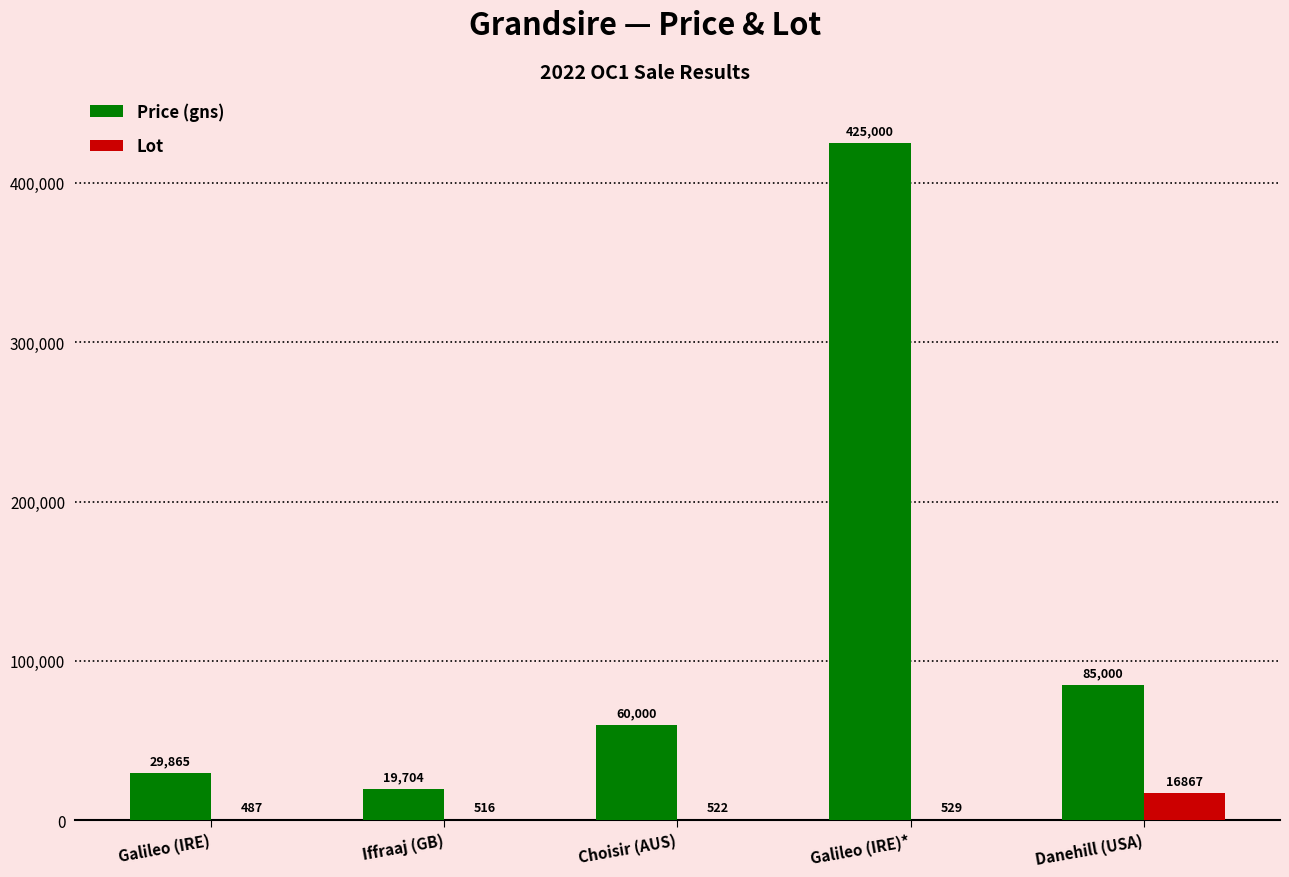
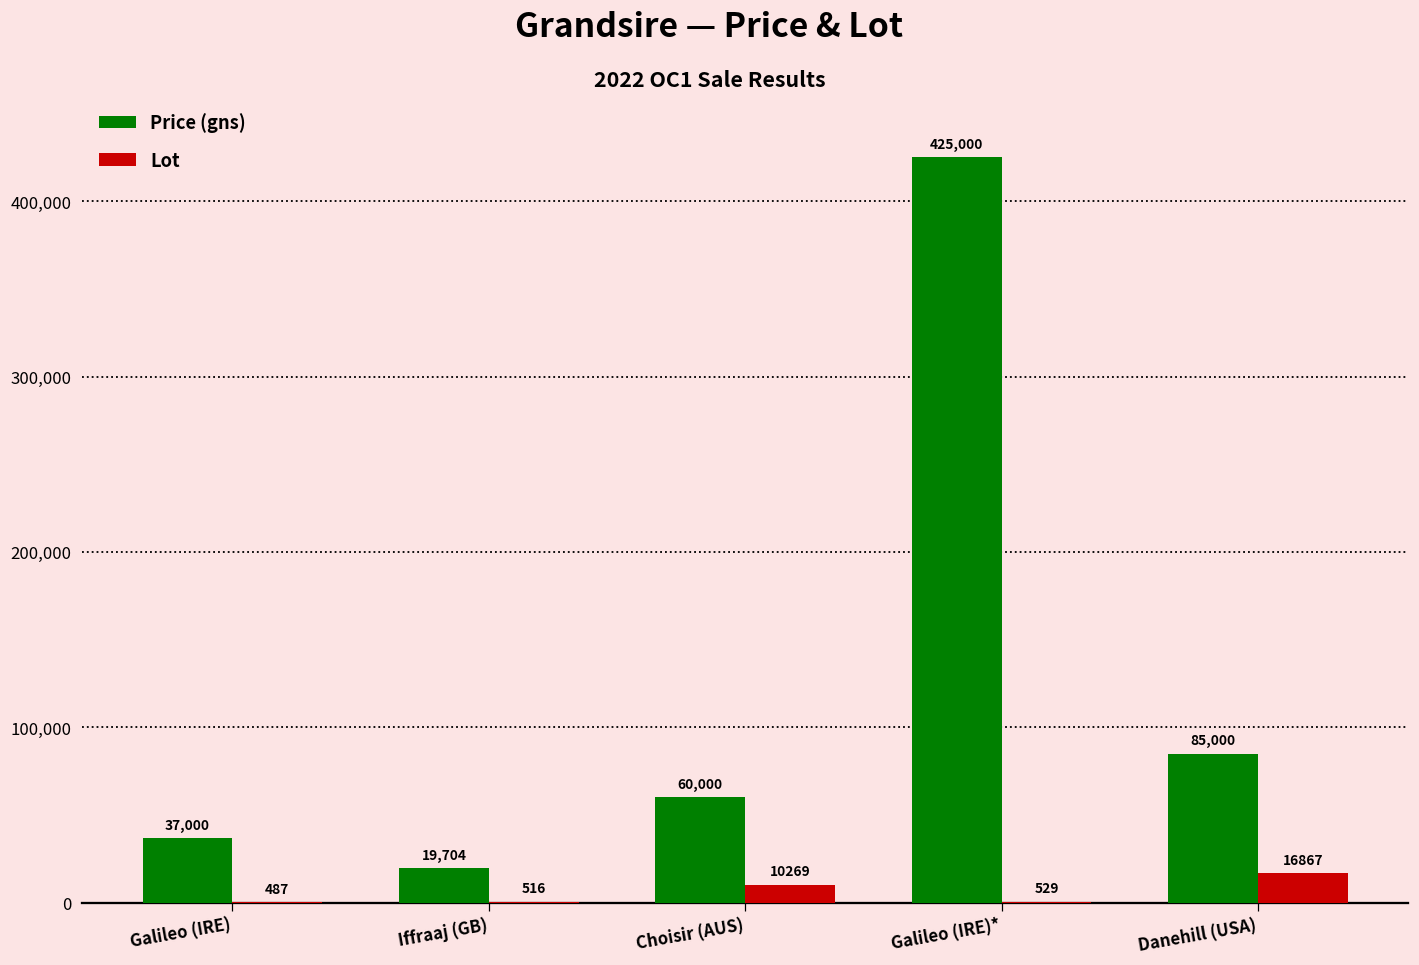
Price (gns), Galileo (IRE): 29,865 -> 37,000
Lot, Choisir (AUS): 522 -> 10269
